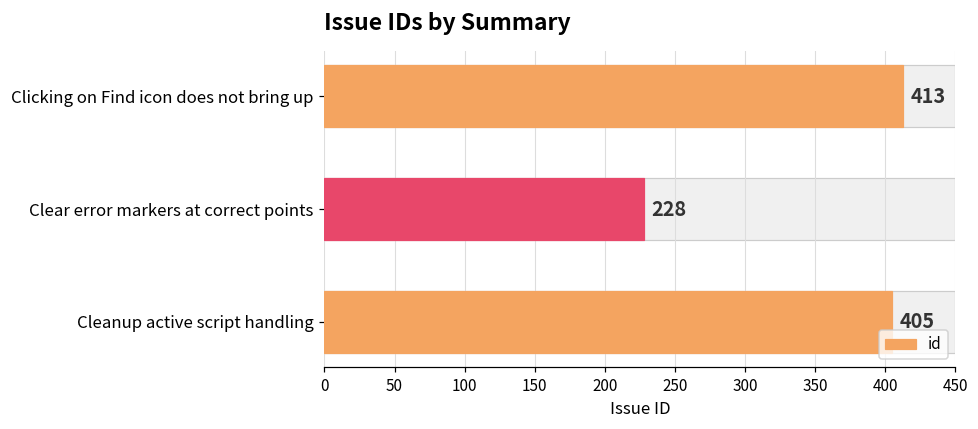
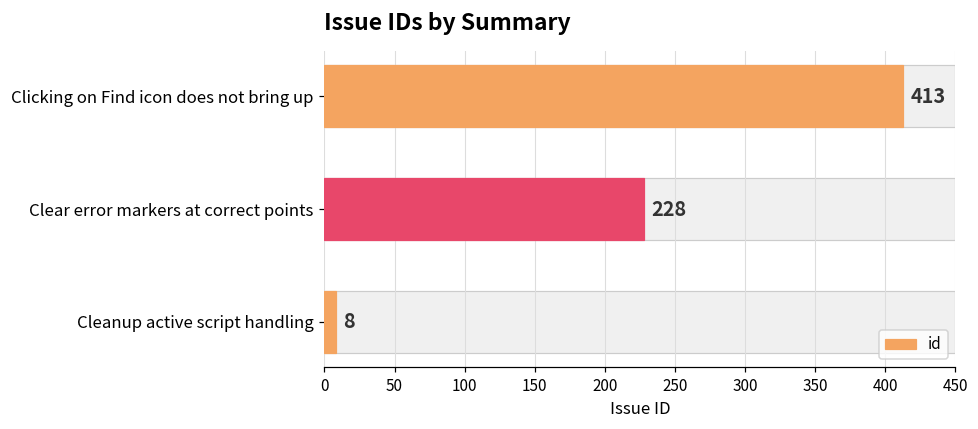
id, Cleanup active script handling: 405 -> 8
